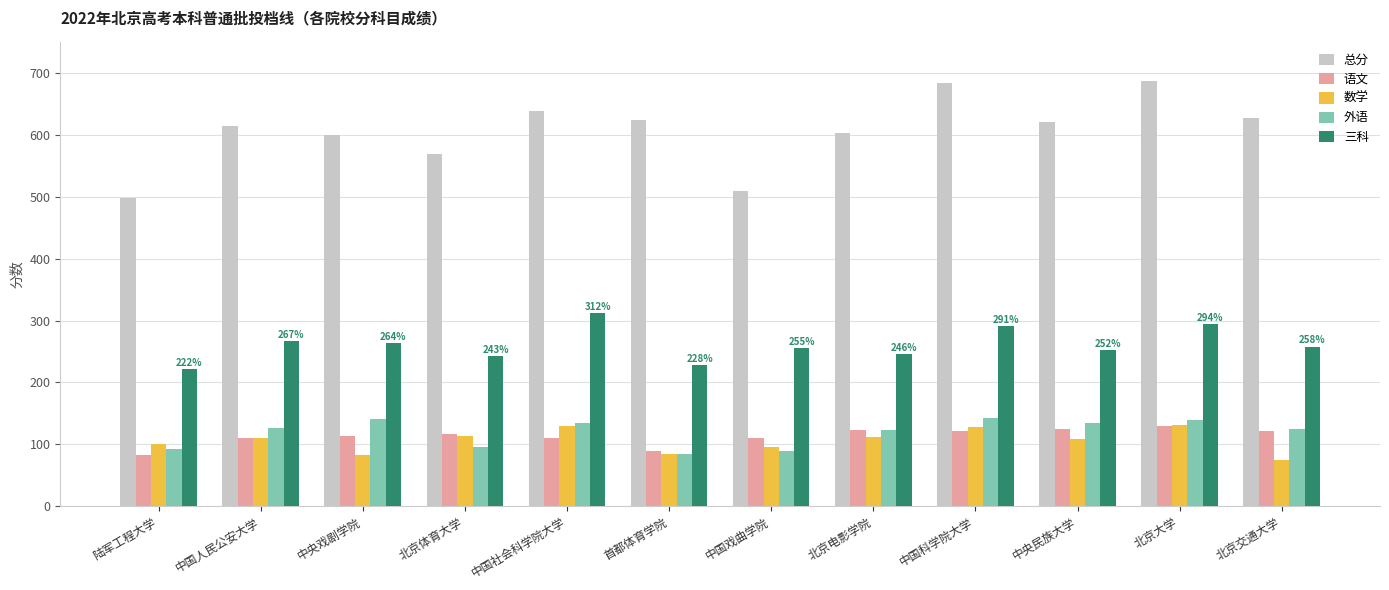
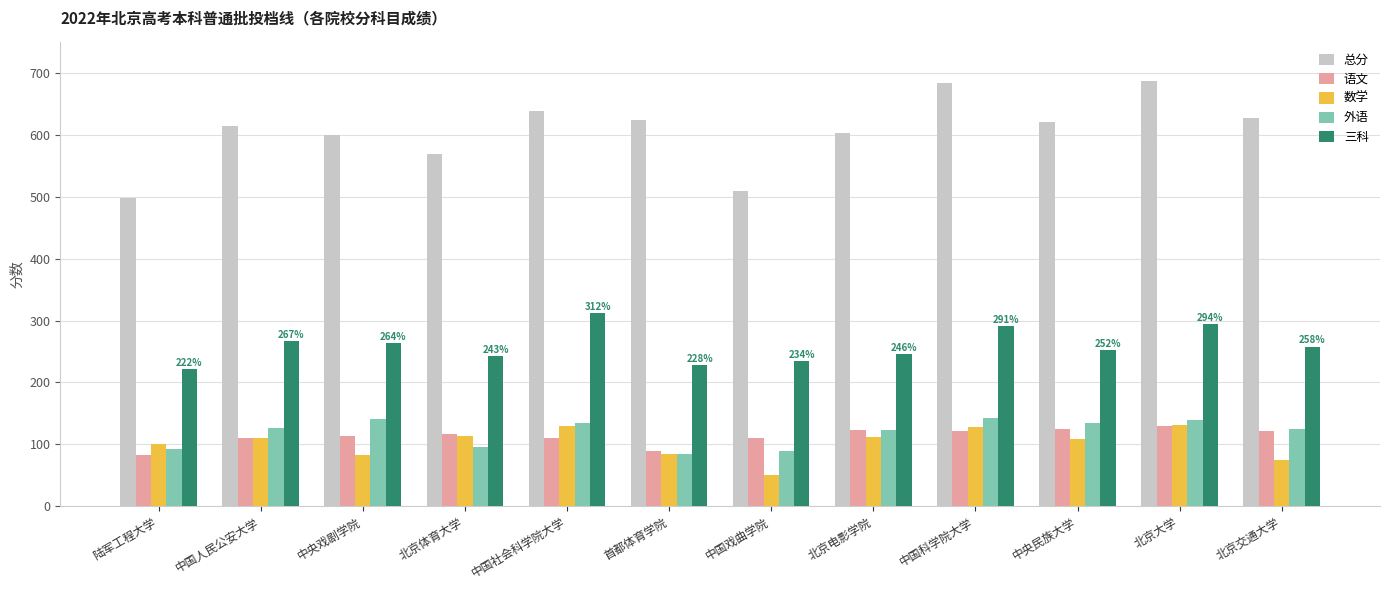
数学, 中国戏曲学院: 100 -> 50
三科, 中国戏曲学院: 255% -> 234%
